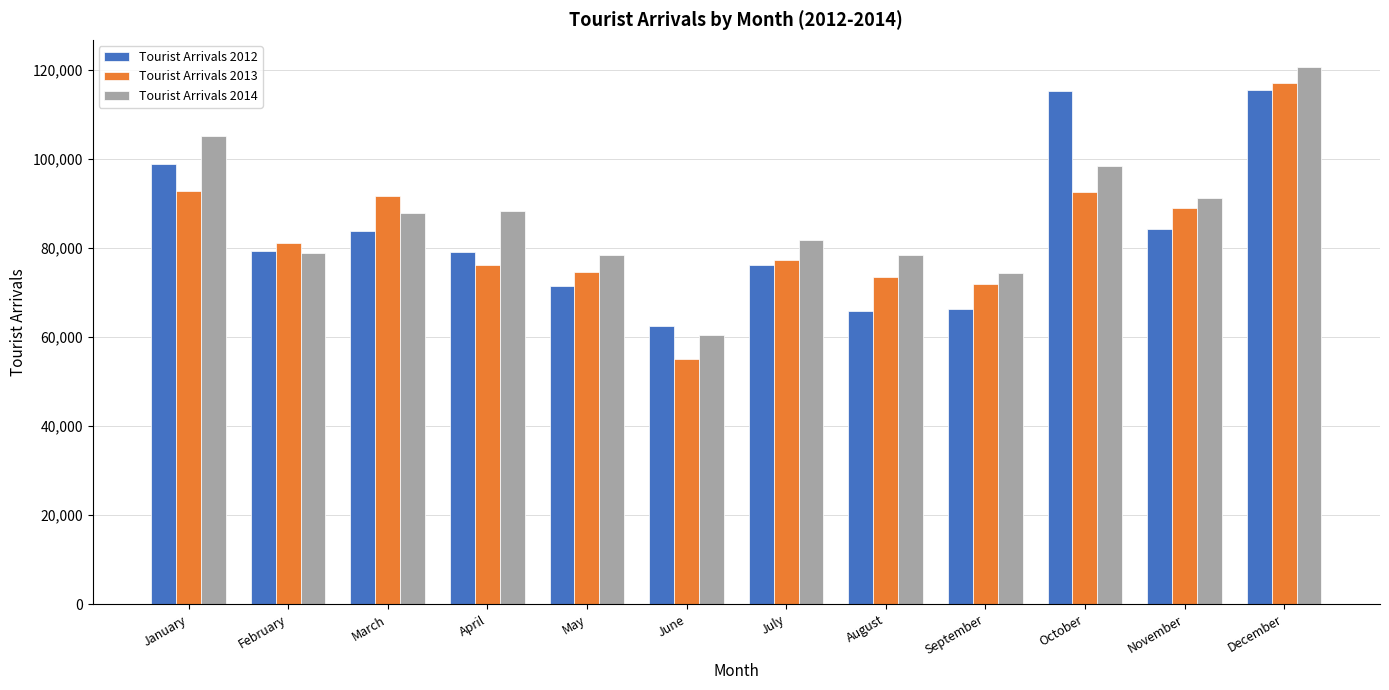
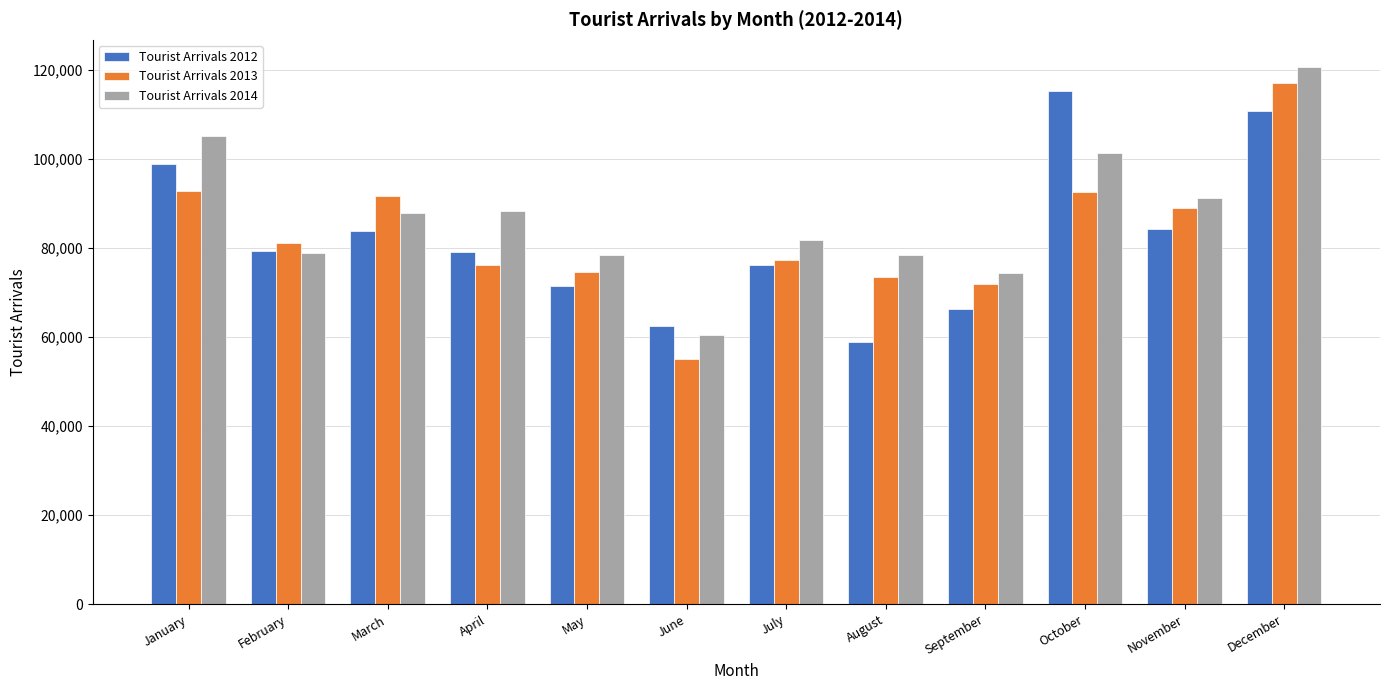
Tourist Arrivals 2012, August: 66,000 -> 59,000
Tourist Arrivals 2014, October: 99,000 -> 101,000
Tourist Arrivals 2012, December: 115,000 -> 111,000
